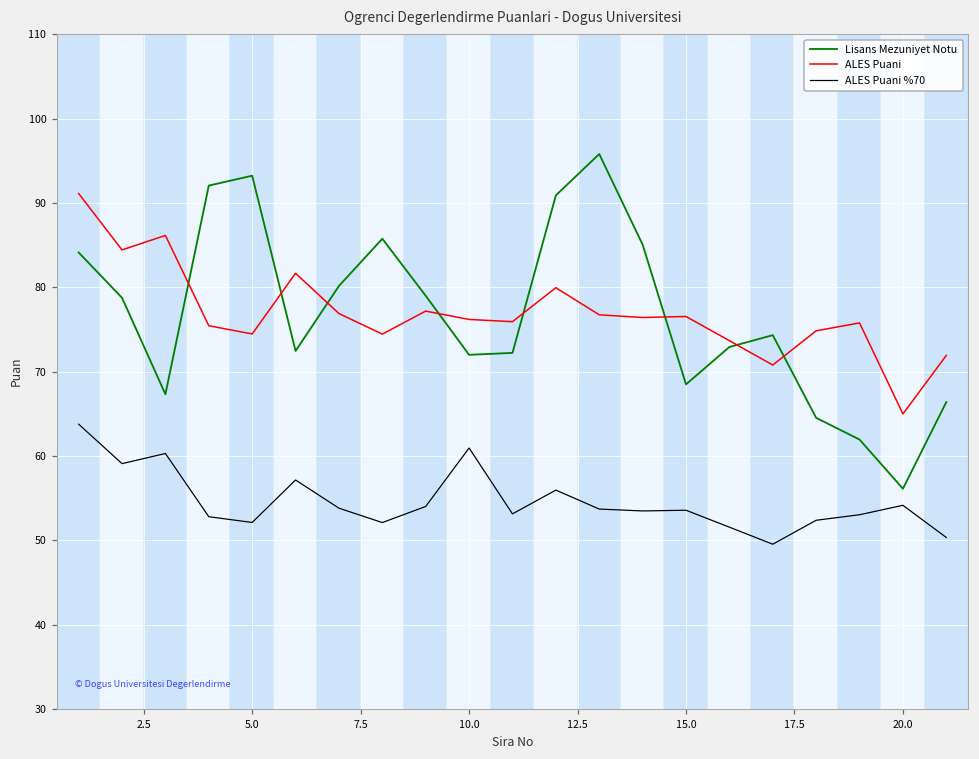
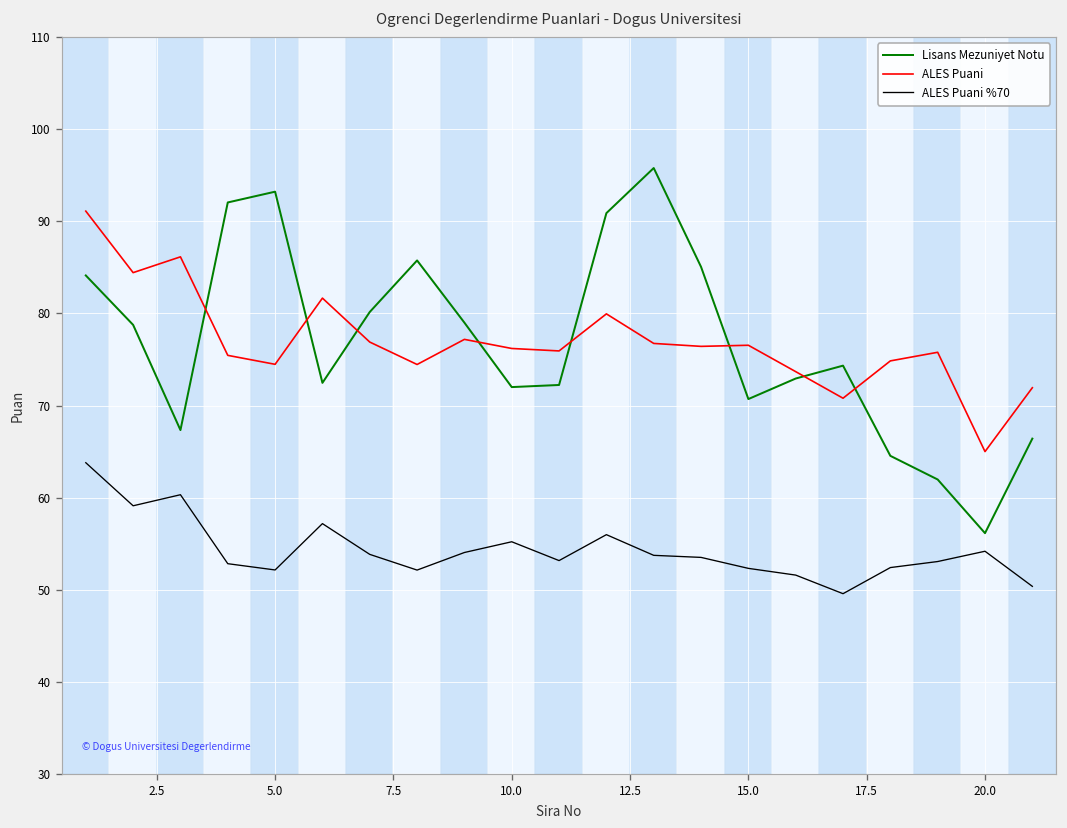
ALES Puani %70, 10.0: 61 -> 55
Lisans Mezuniyet Notu, 15.0: 69 -> 71
ALES Puani %70, 15.0: 54 -> 52
